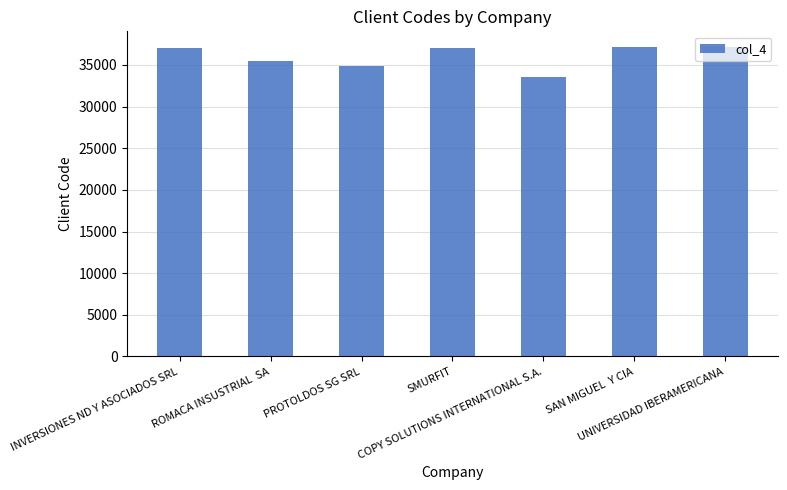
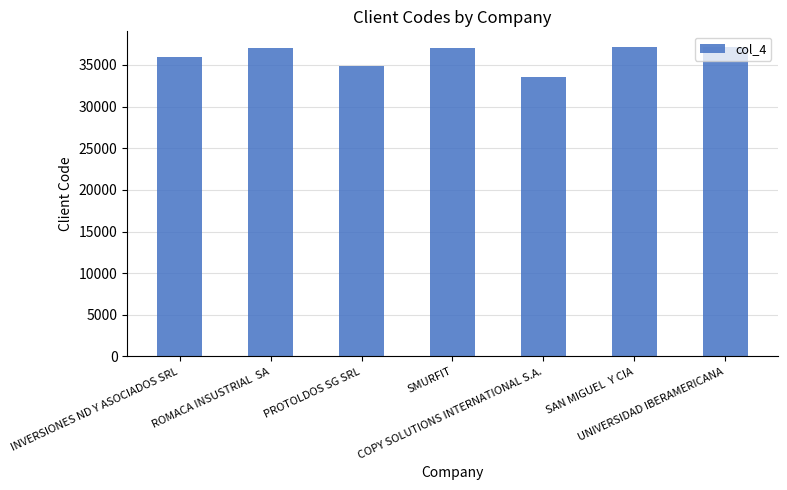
INVERSIONES ND Y ASOCIADOS SRL: 37000 -> 36000
ROMACA INSUSTRIAL SA: 35000 -> 37000
